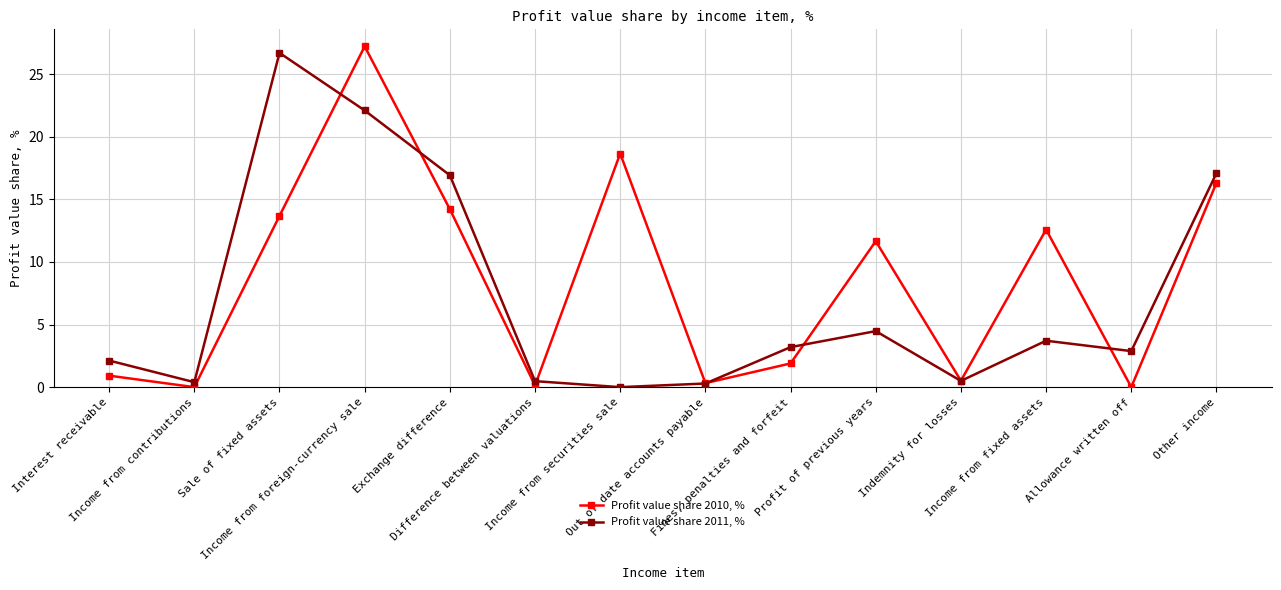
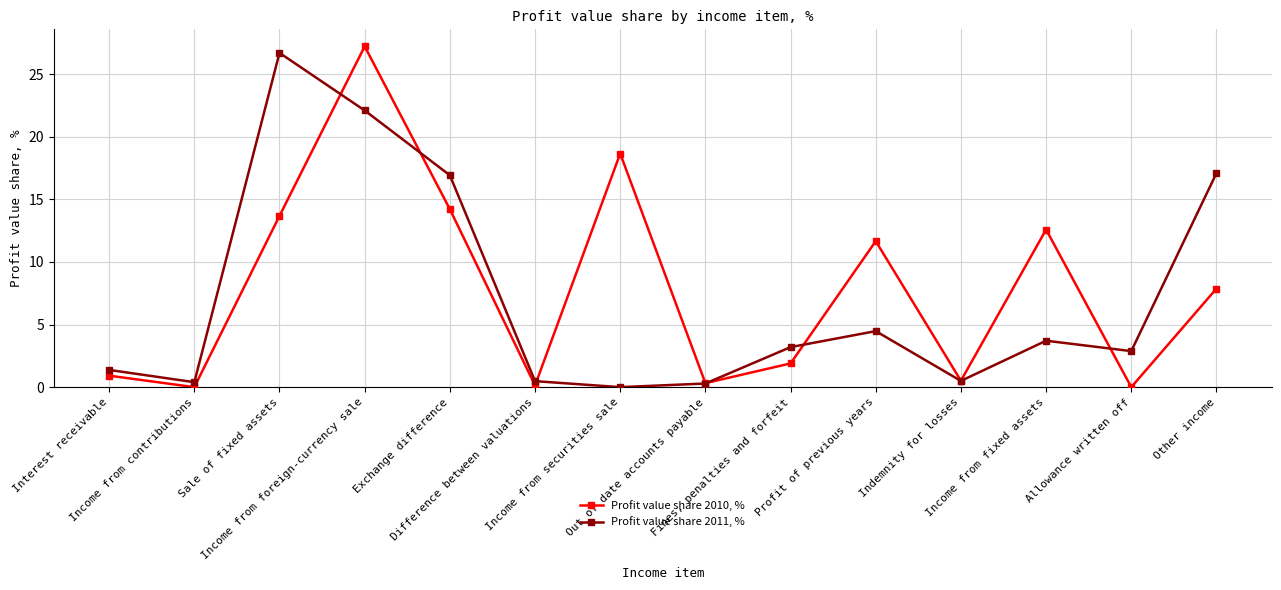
Profit value share 2011, %, Interest receivable: 2.1 -> 1.4
Profit value share 2010, %, Other income: 16.3 -> 7.9
